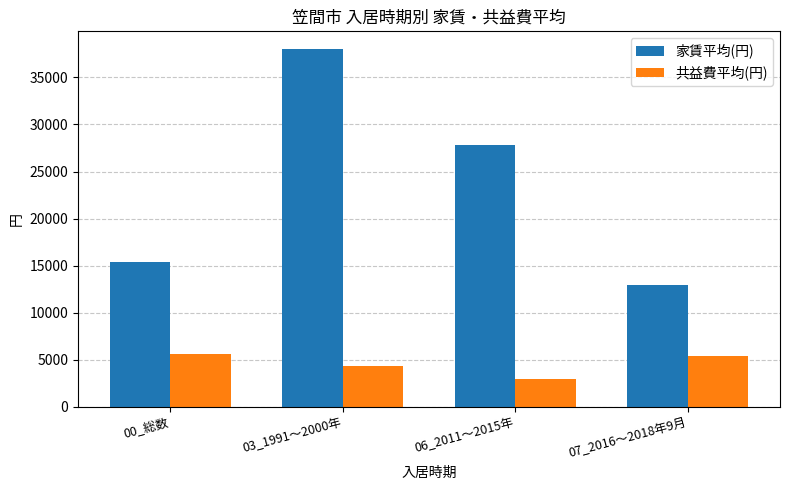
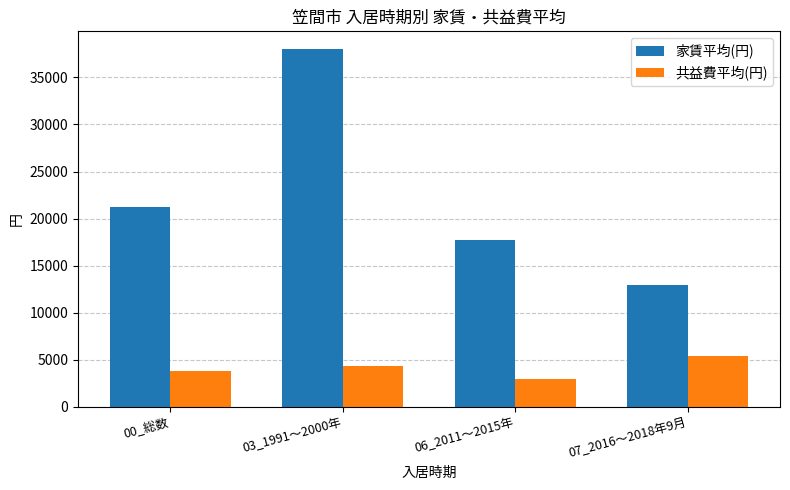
家賃平均(円), 00_総数: 15000 -> 21000
共益費平均(円), 00_総数: 6000 -> 4000
家賃平均(円), 06_2011～2015年: 28000 -> 18000
